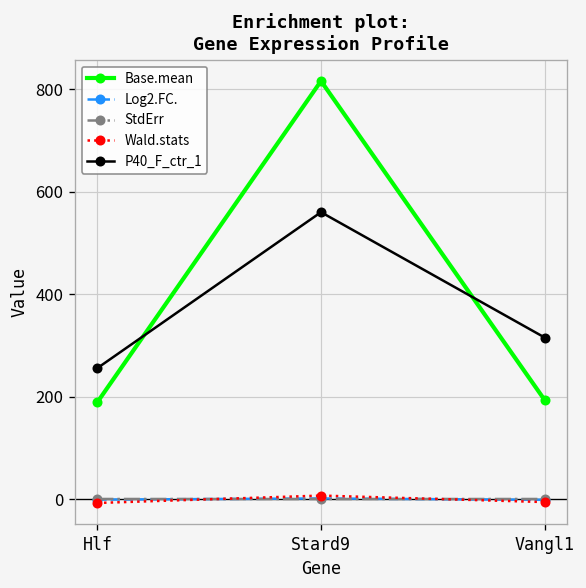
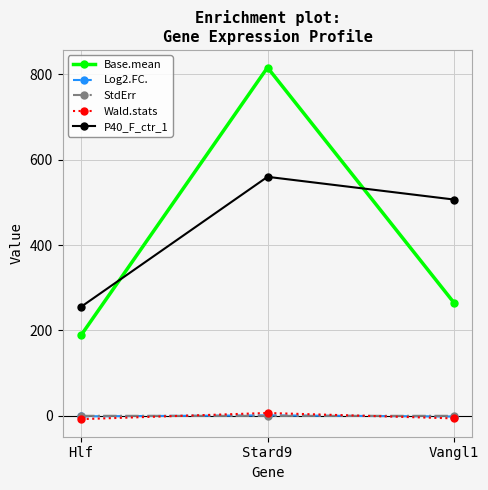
Base.mean, Vangl1: 190 -> 270
P40_F_ctr_1, Vangl1: 320 -> 510
